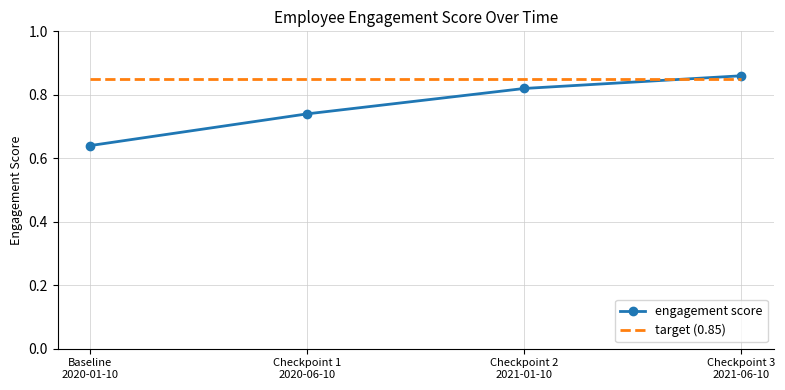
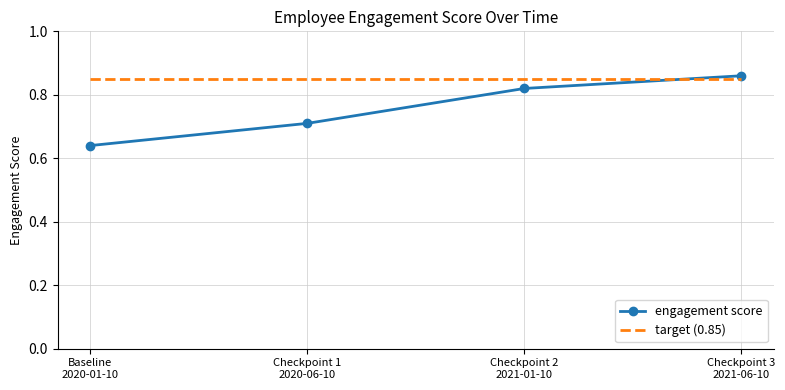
engagement score, Checkpoint 1 2020-06-10: 0.74 -> 0.71
